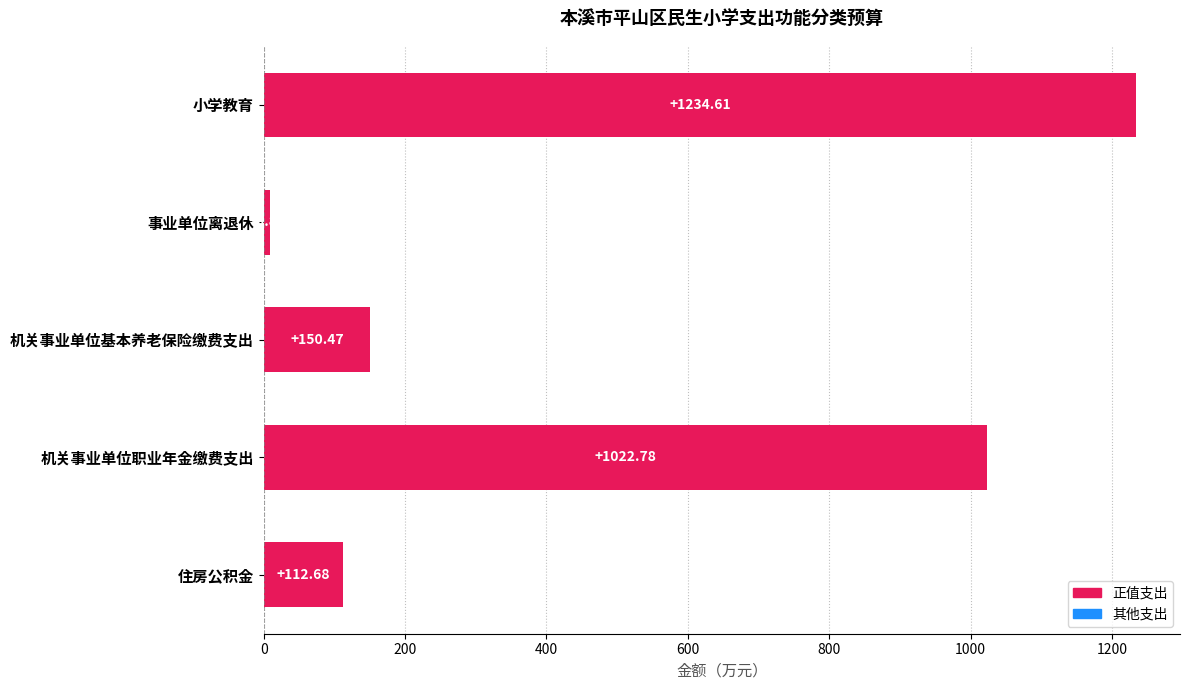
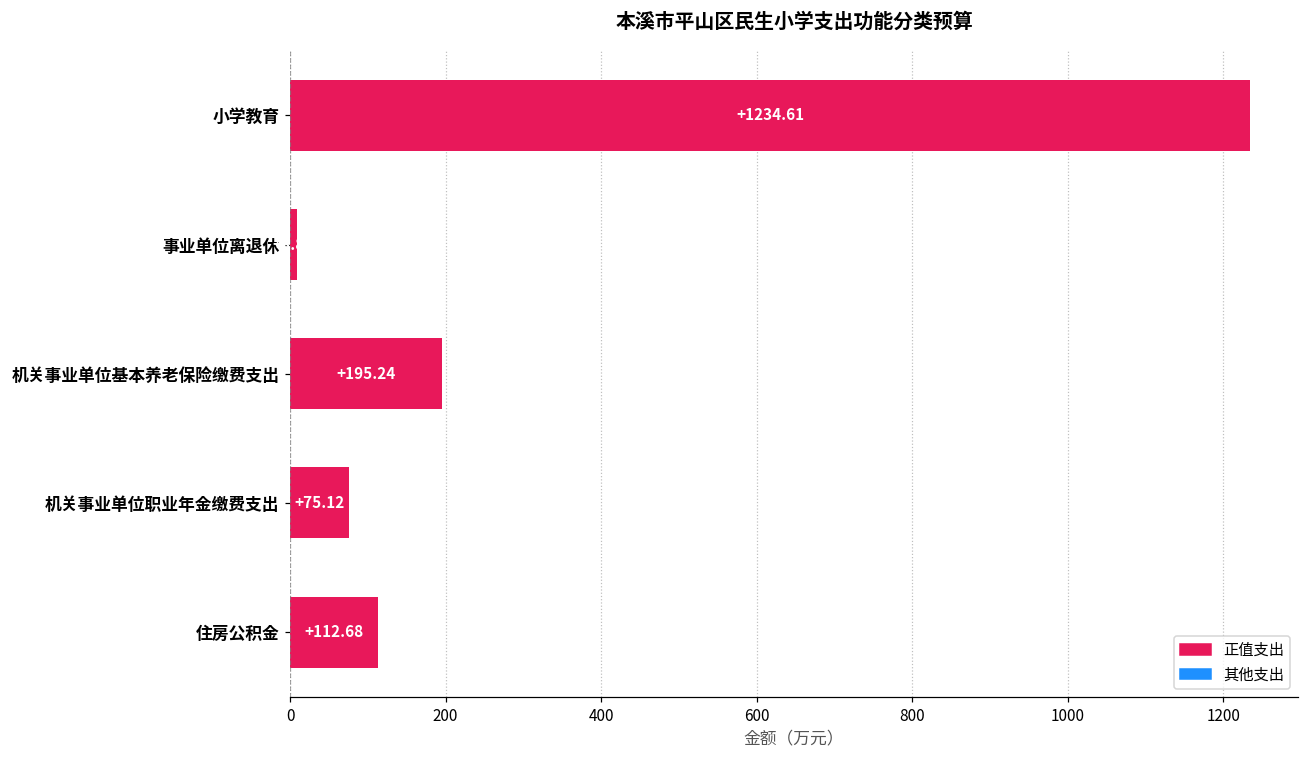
机关事业单位基本养老保险缴费支出: +150.47 -> +195.24
机关事业单位职业年金缴费支出: +1022.78 -> +75.12
